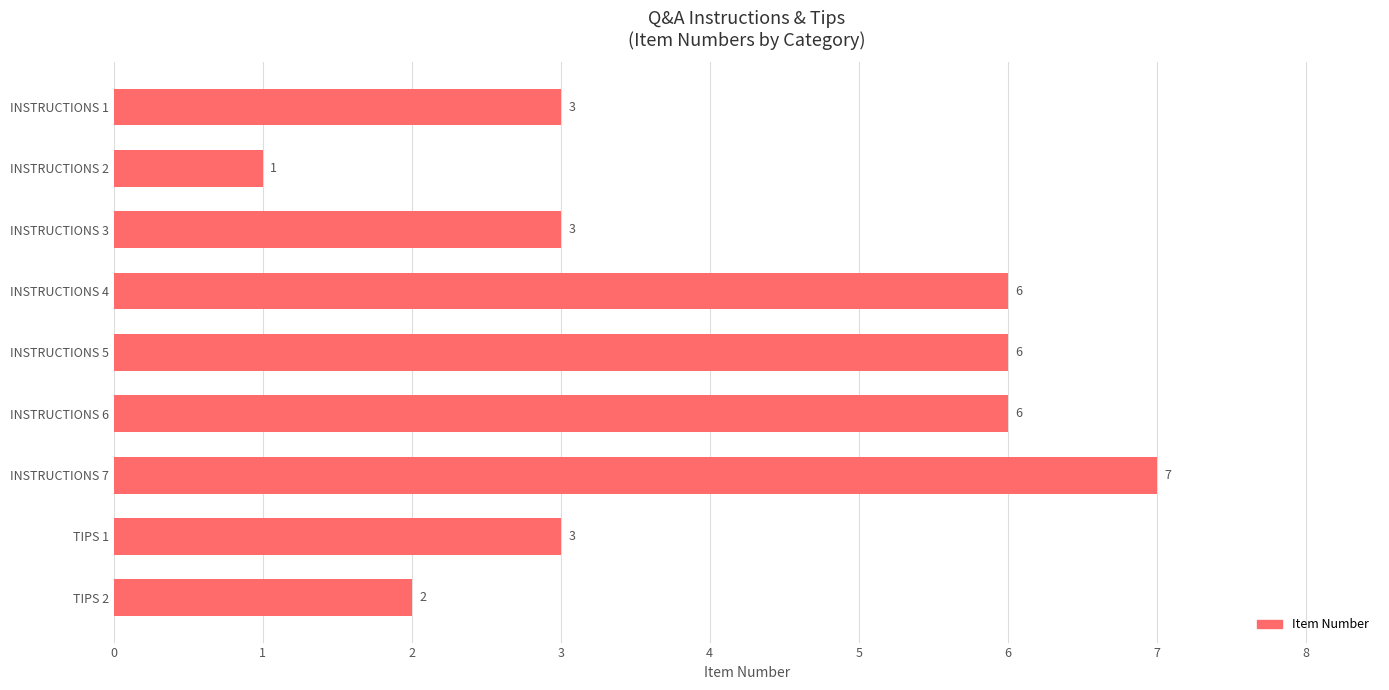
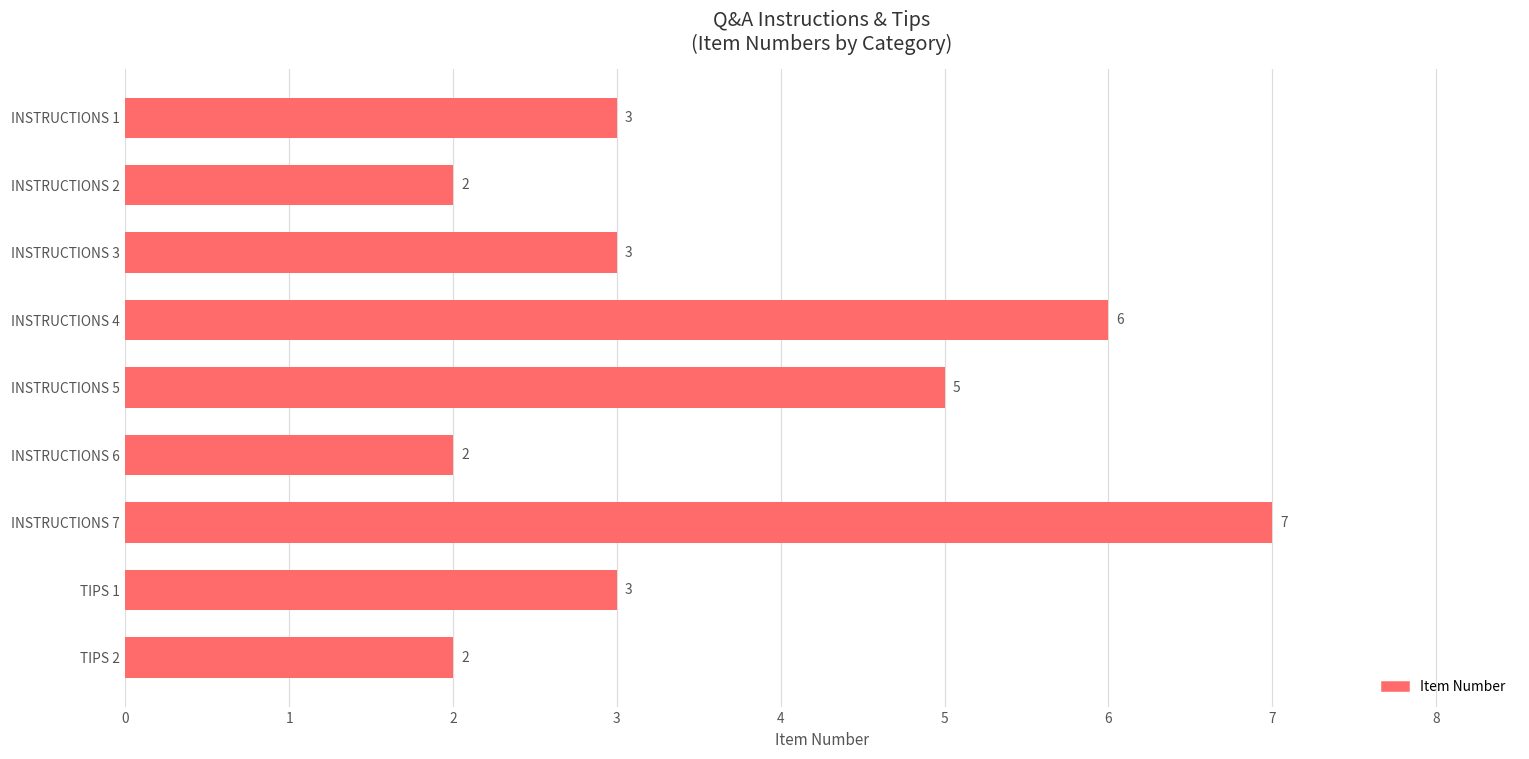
INSTRUCTIONS 2: 1 -> 2
INSTRUCTIONS 5: 6 -> 5
INSTRUCTIONS 6: 6 -> 2
